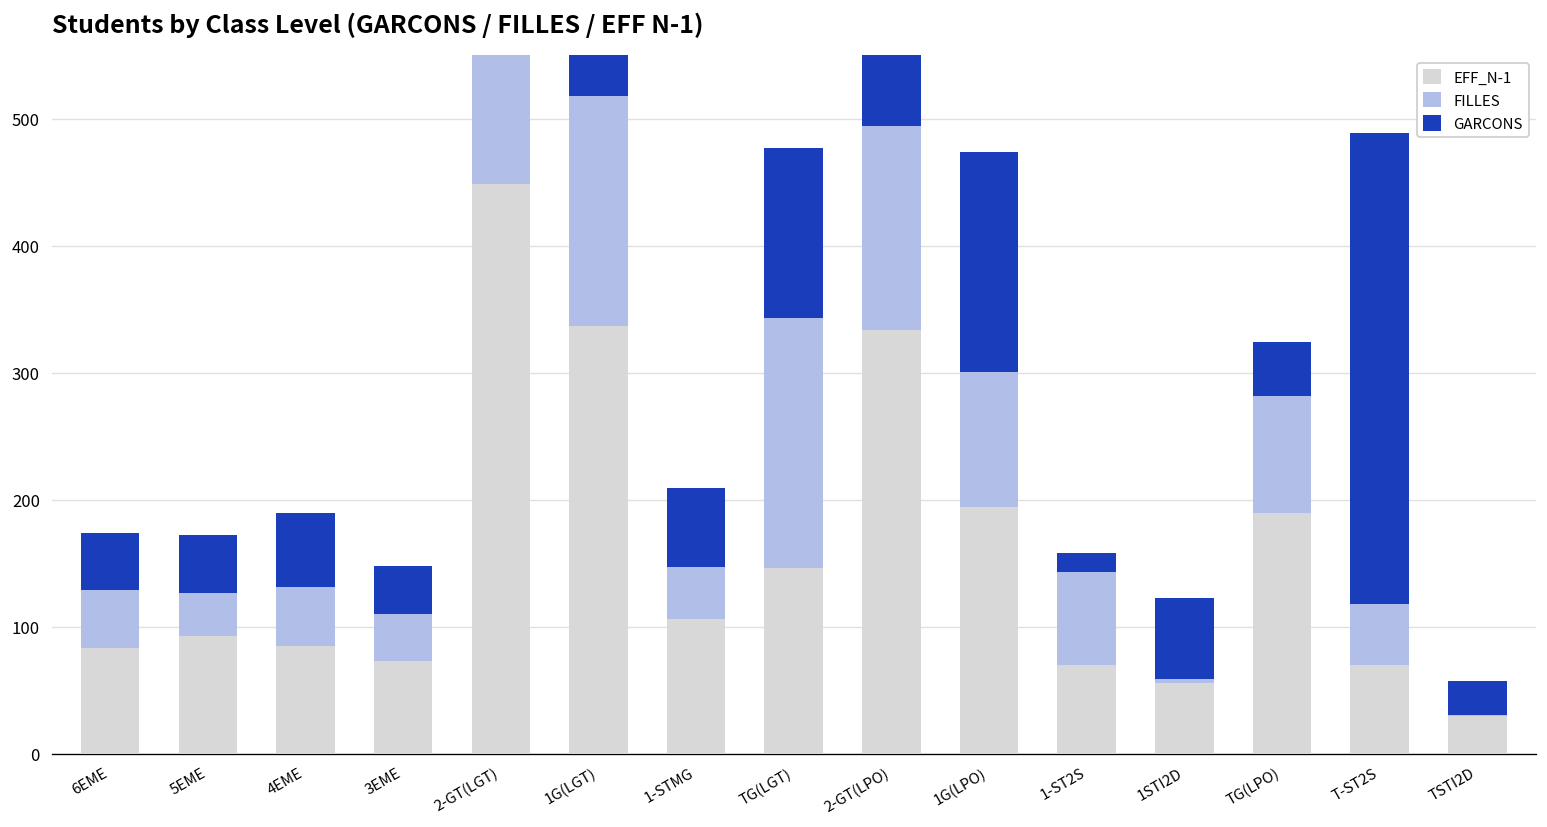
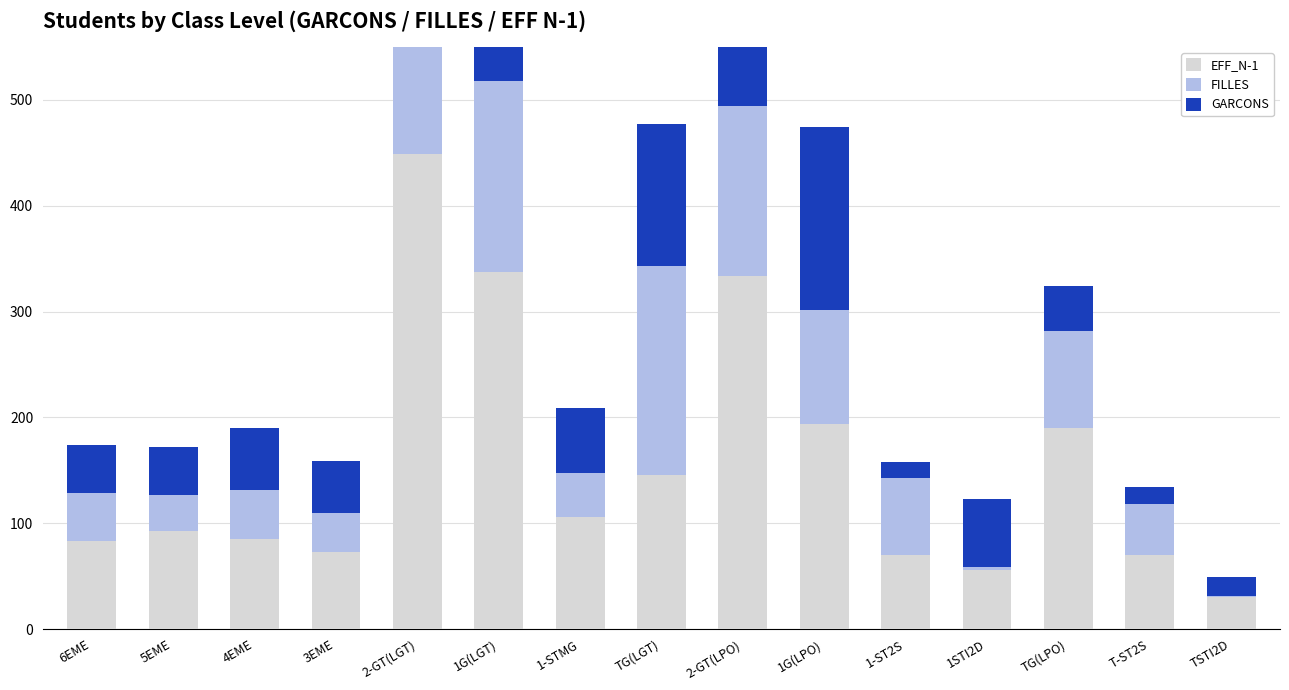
GARCONS, 3EME: 38 -> 49
GARCONS, T-ST2S: 371 -> 16
GARCONS, TSTI2D: 26 -> 18
